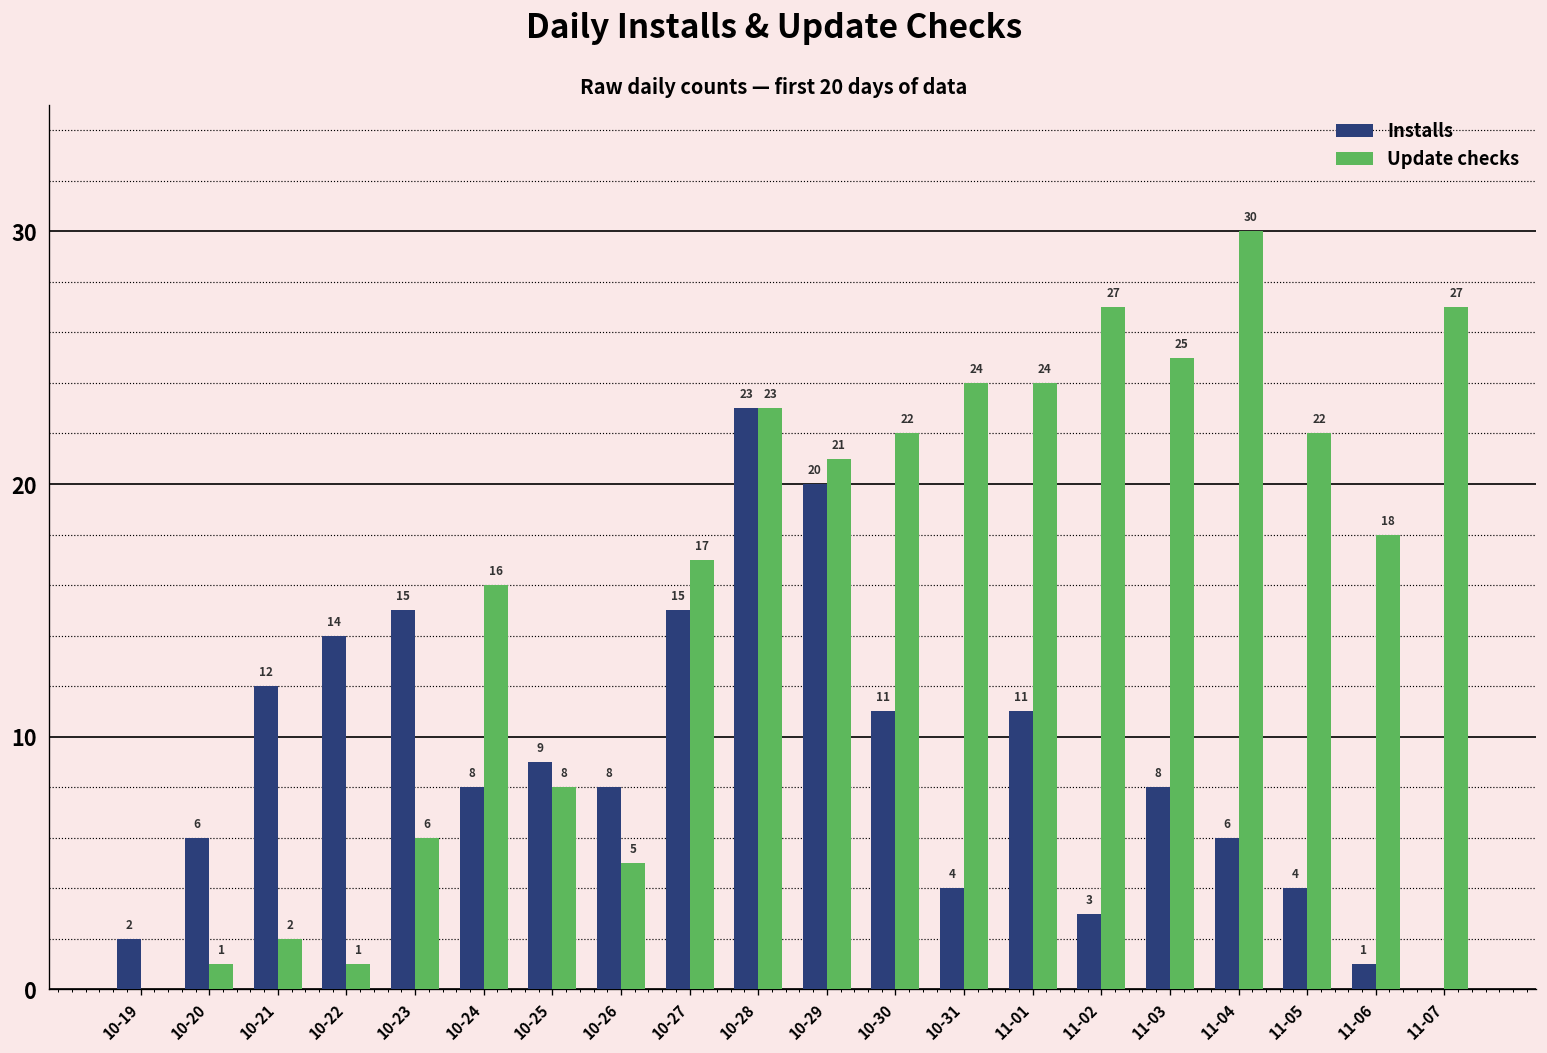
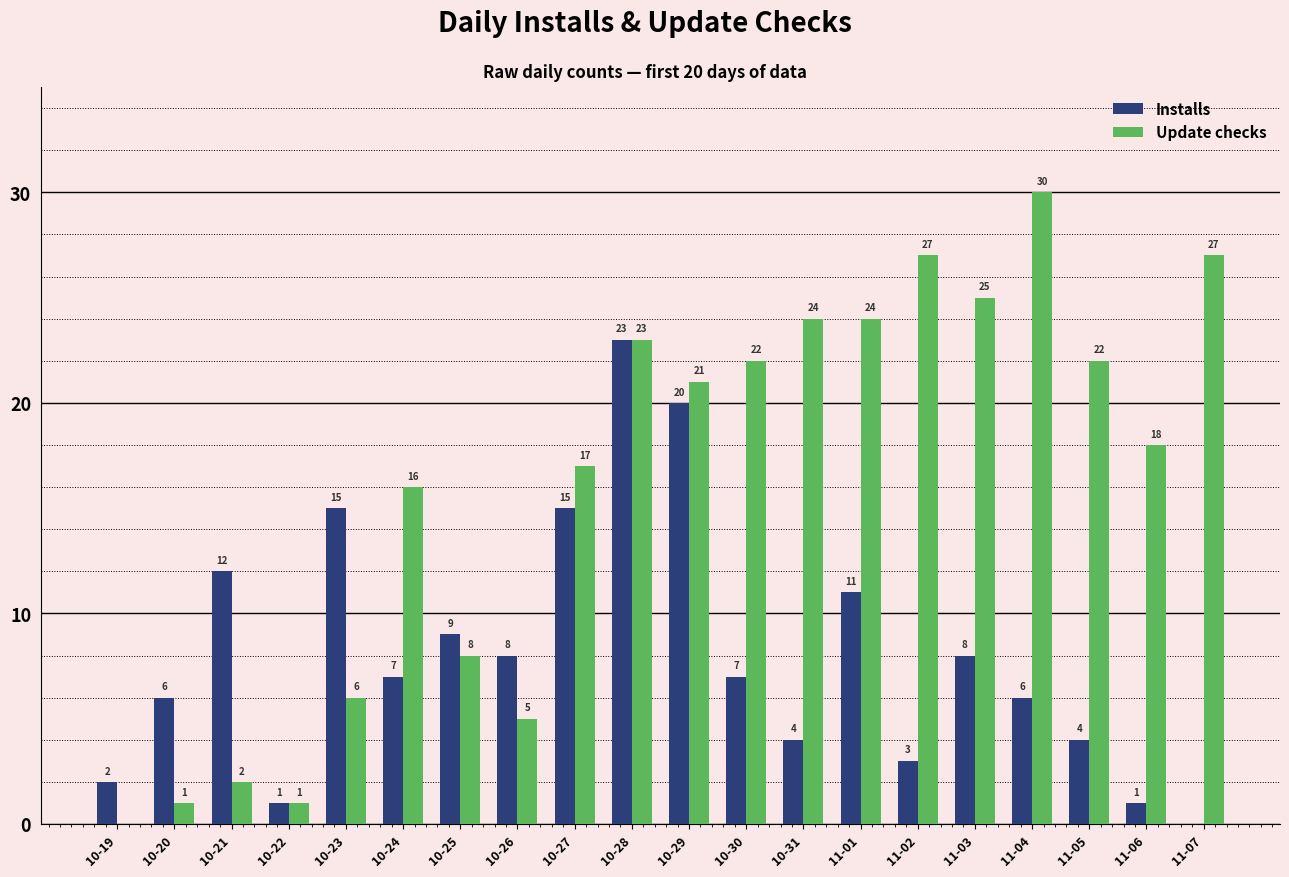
Installs, 10-22: 14 -> 1
Installs, 10-24: 8 -> 7
Installs, 10-30: 11 -> 7
